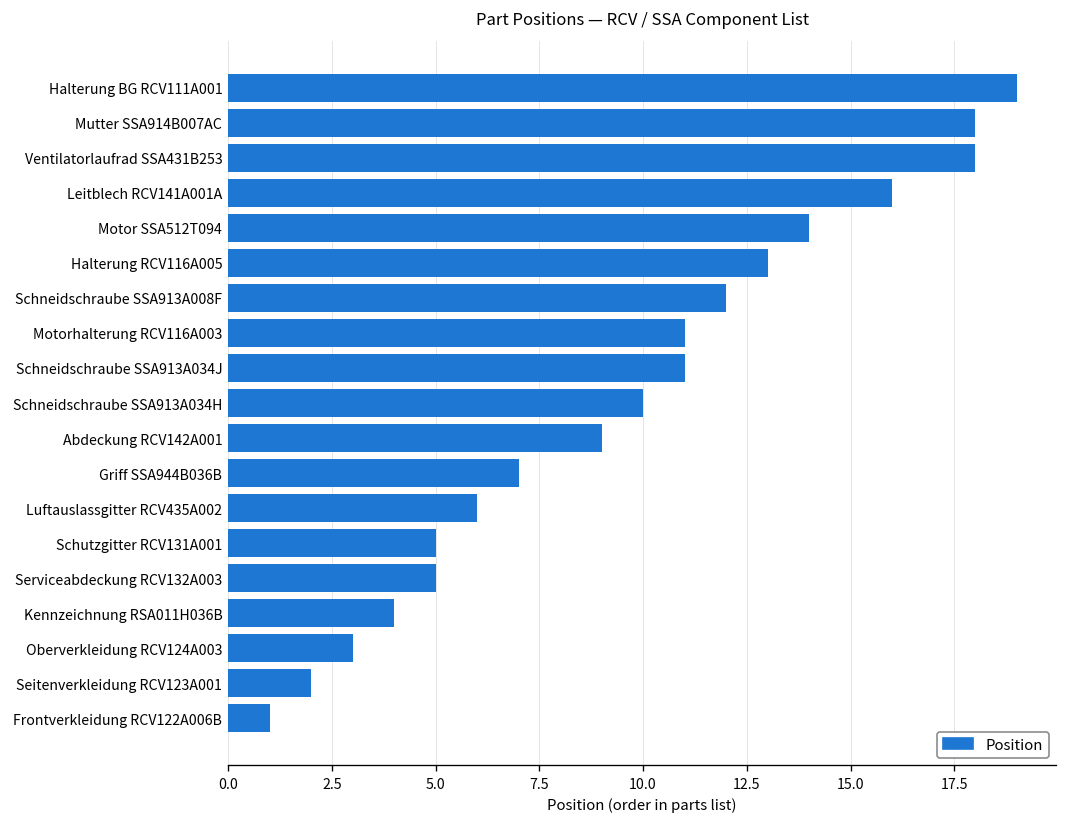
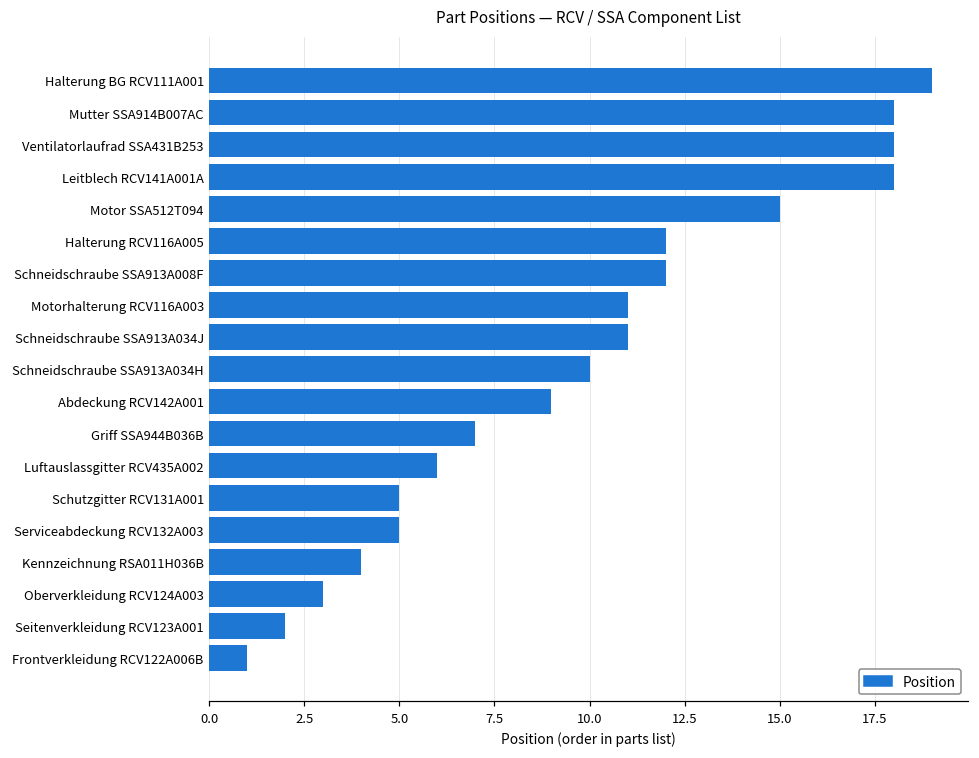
Leitblech RCV141A001A: 16 -> 18
Motor SSA512T094: 14 -> 15
Halterung RCV116A005: 13 -> 12
